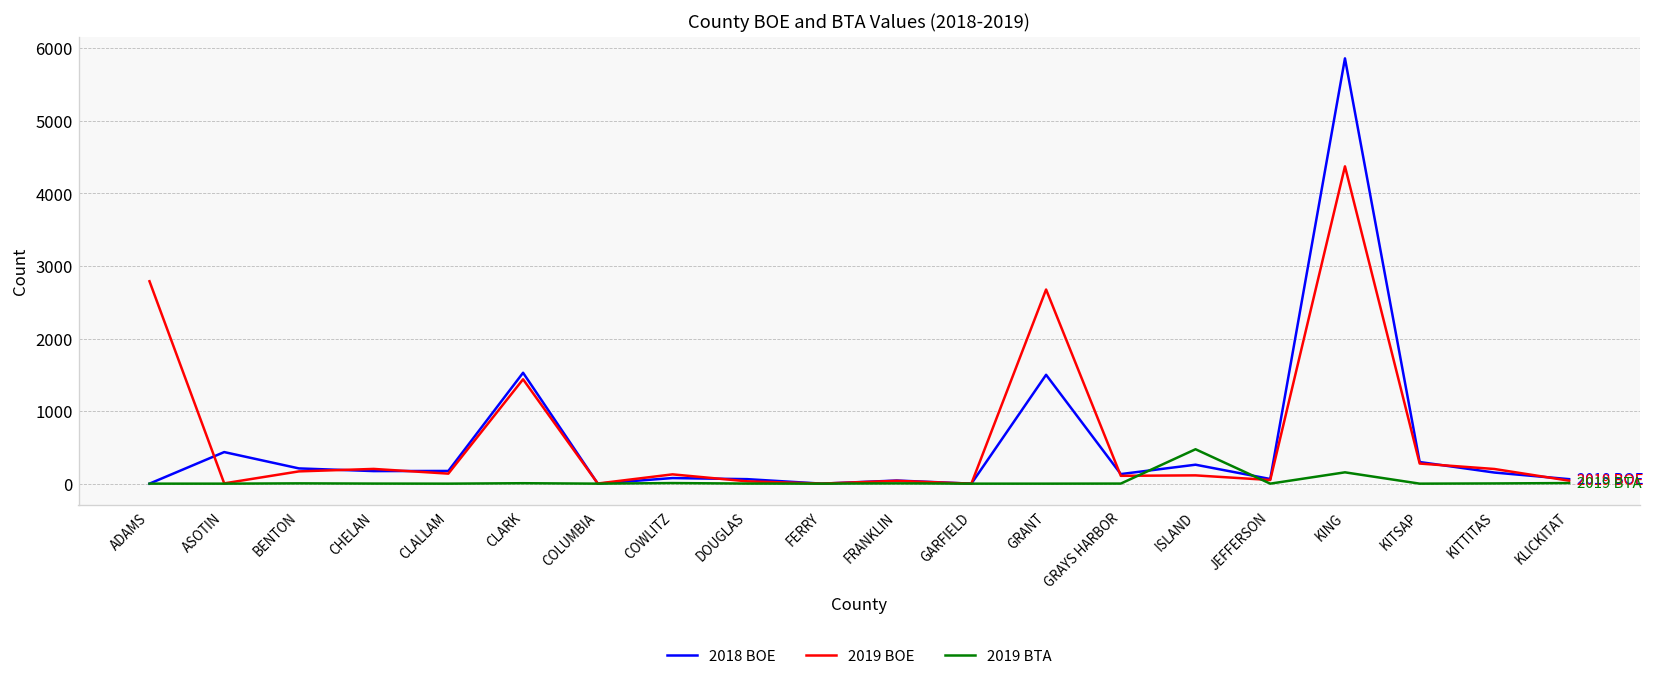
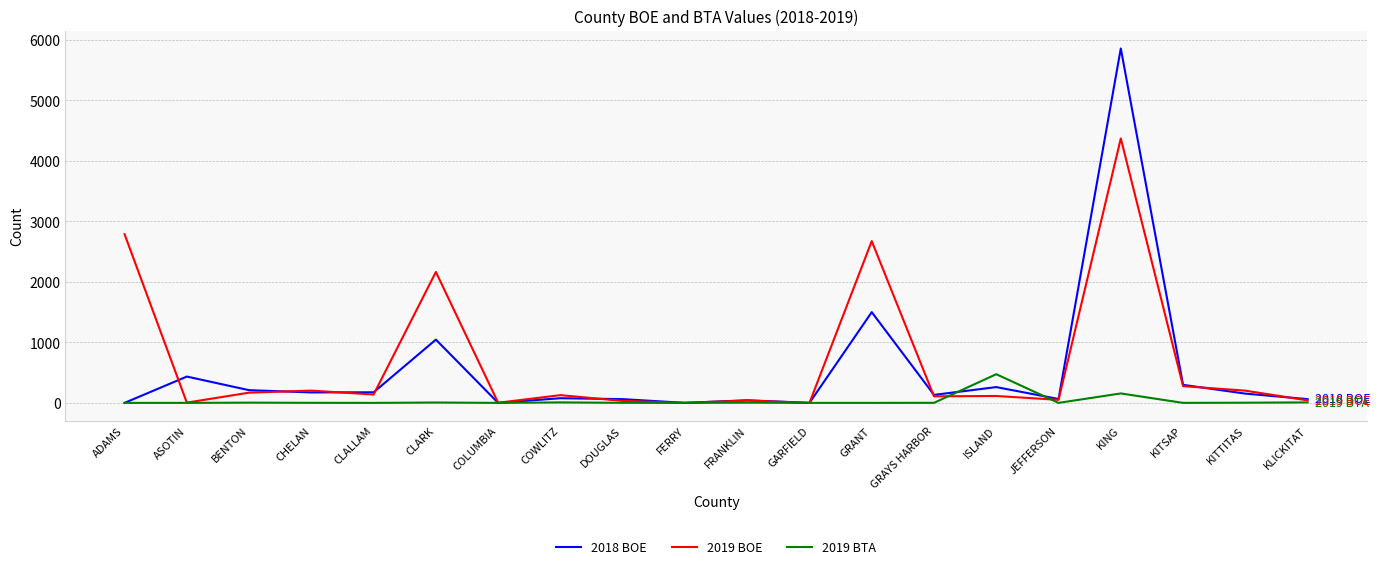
2018 BOE, CLARK: 1500 -> 1000
2019 BOE, CLARK: 1400 -> 2200
